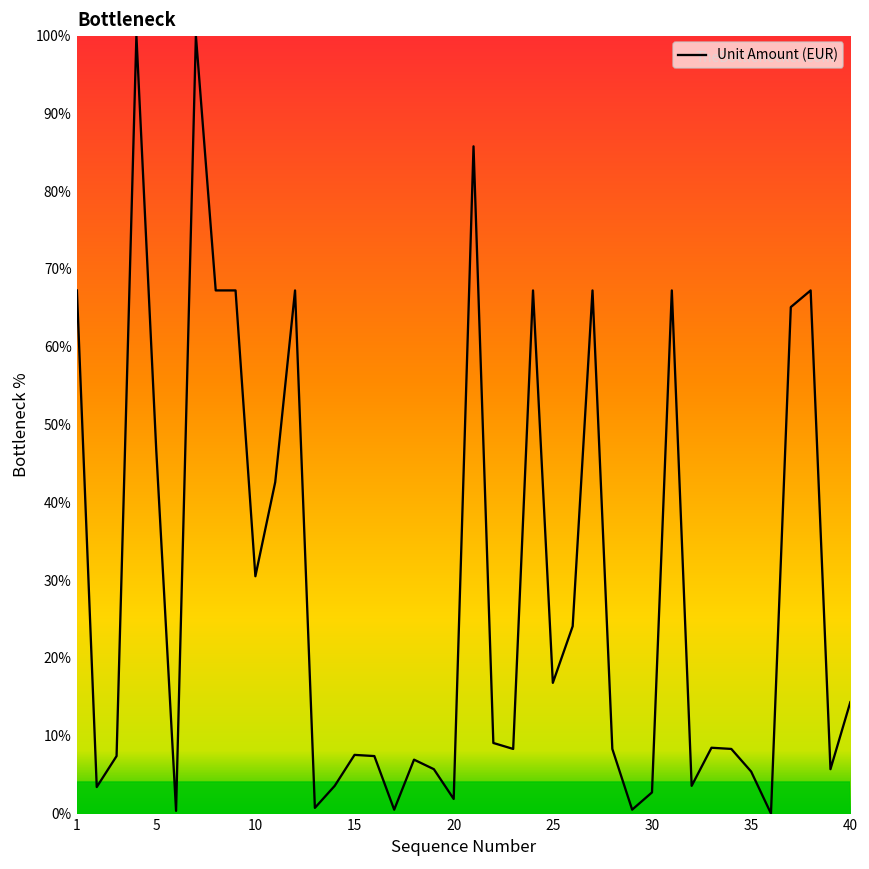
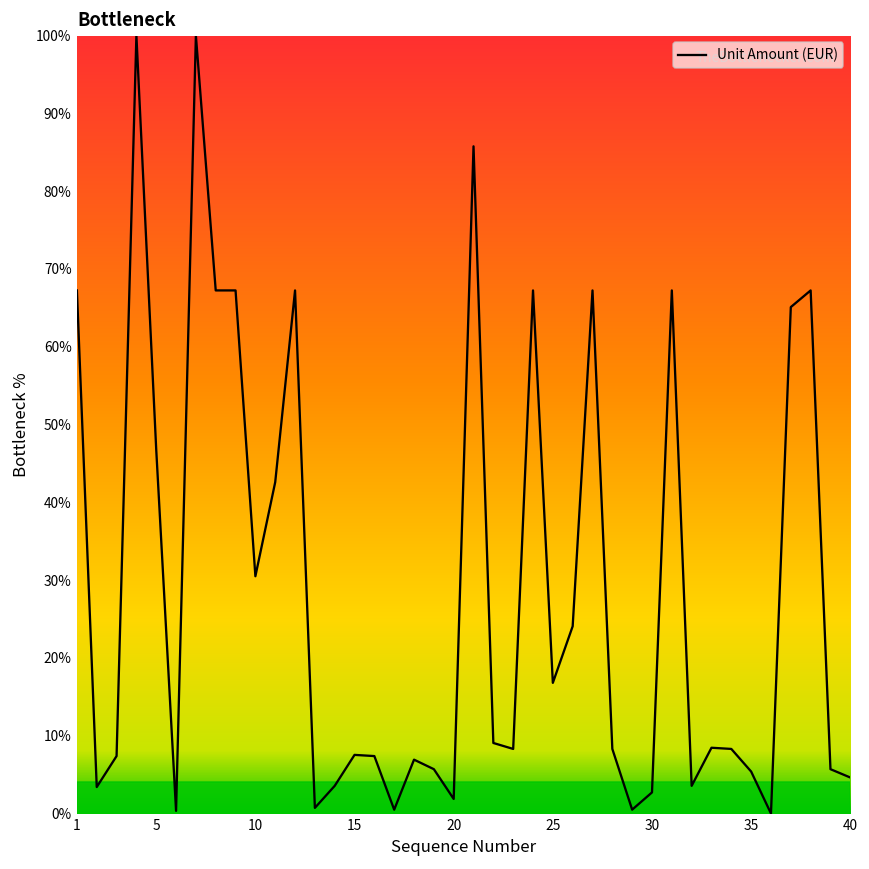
40: 14% -> 5%
